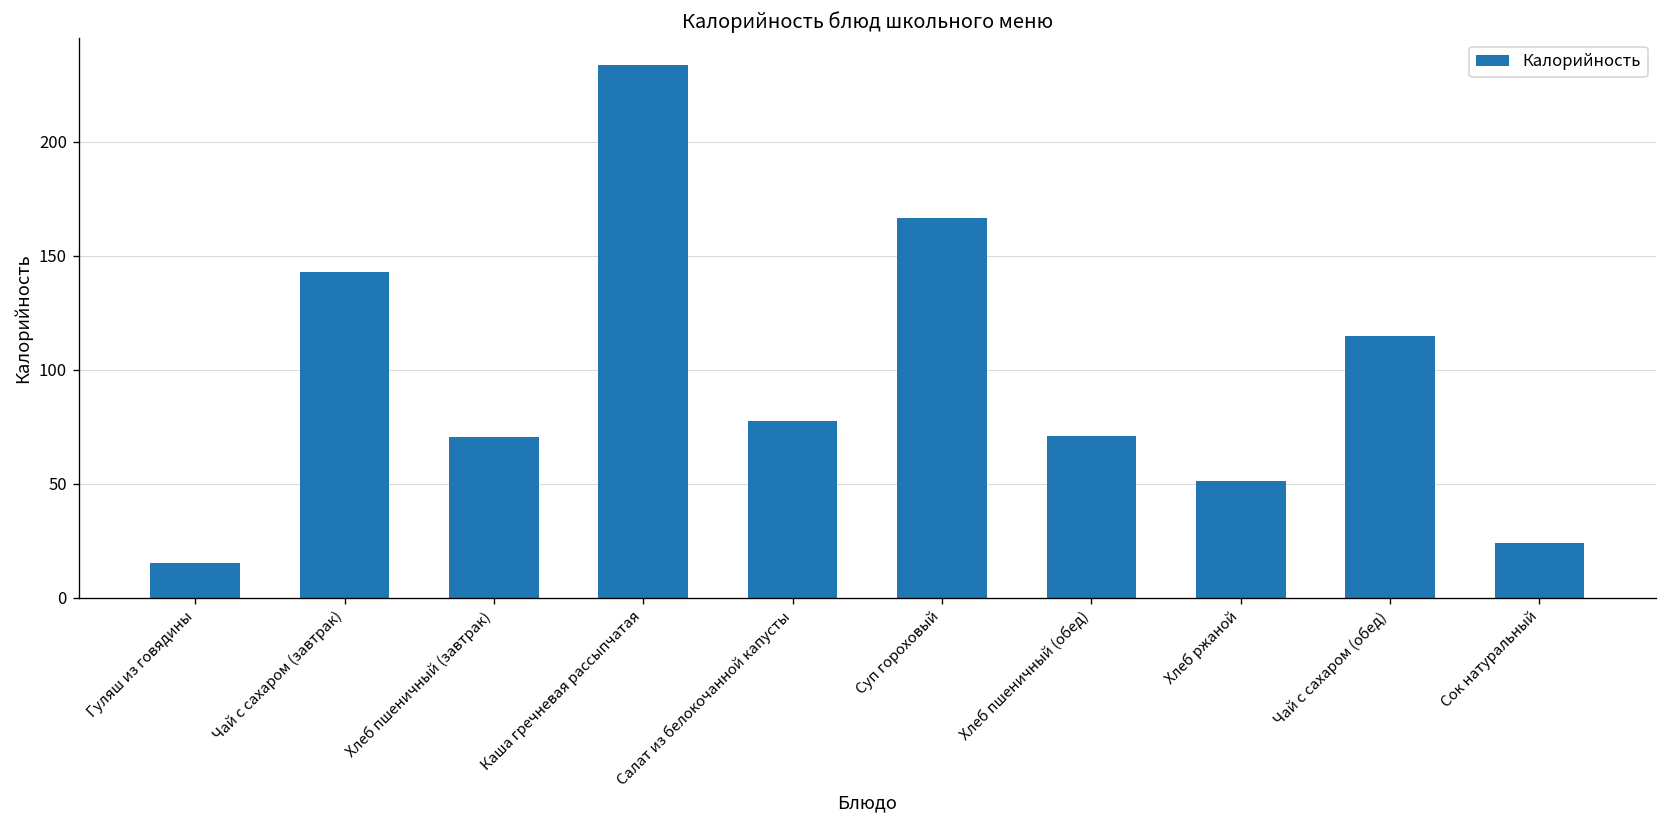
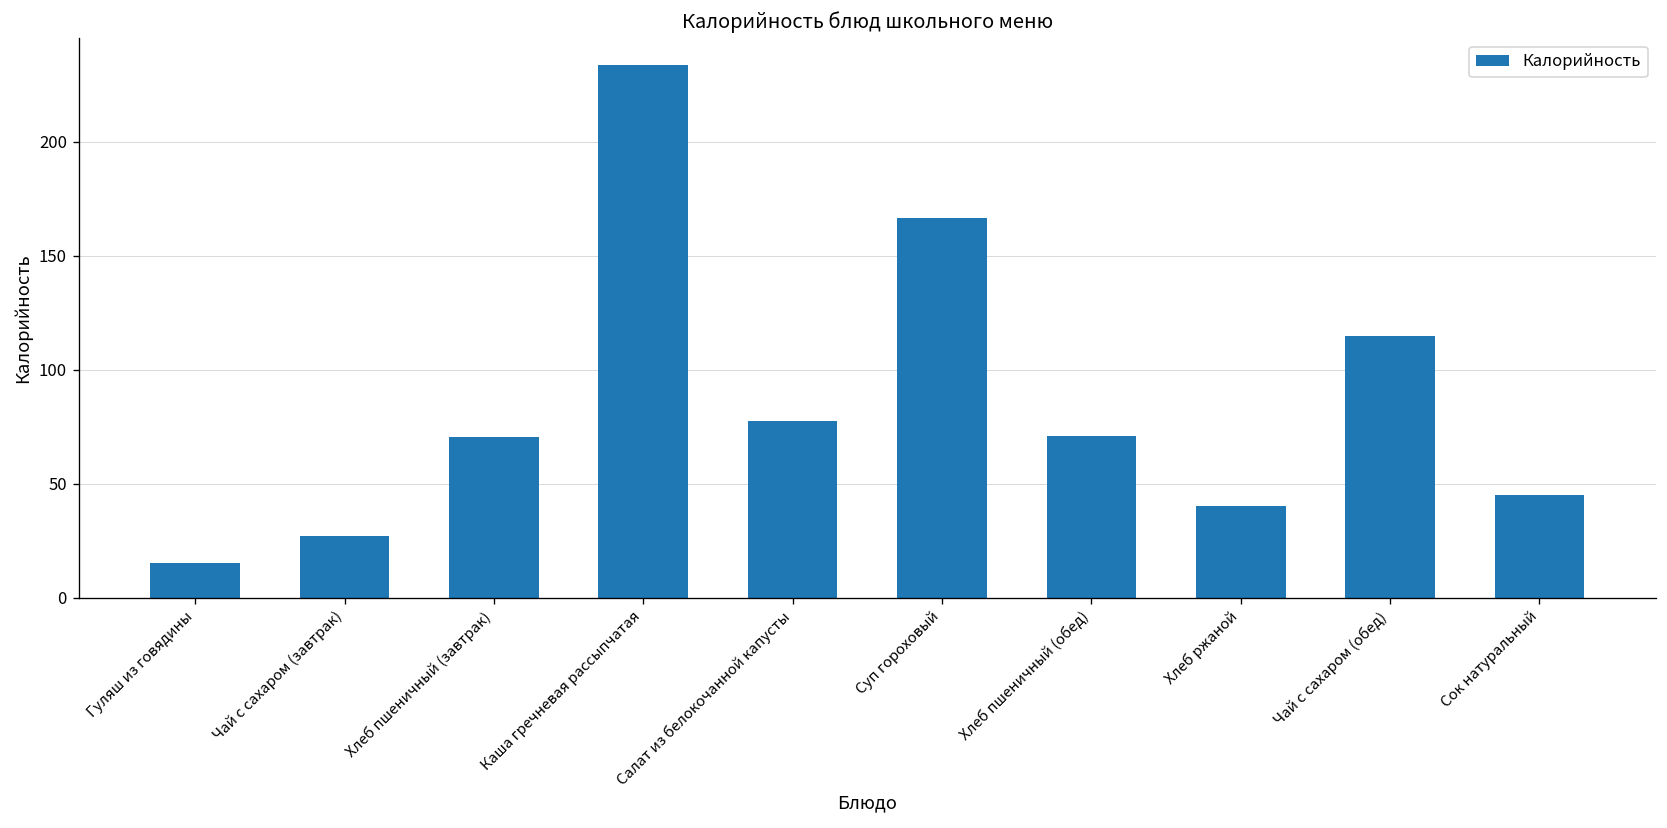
Чай с сахаром (завтрак): 143 -> 27
Хлеб ржаной: 51 -> 40
Сок натуральный: 24 -> 45
